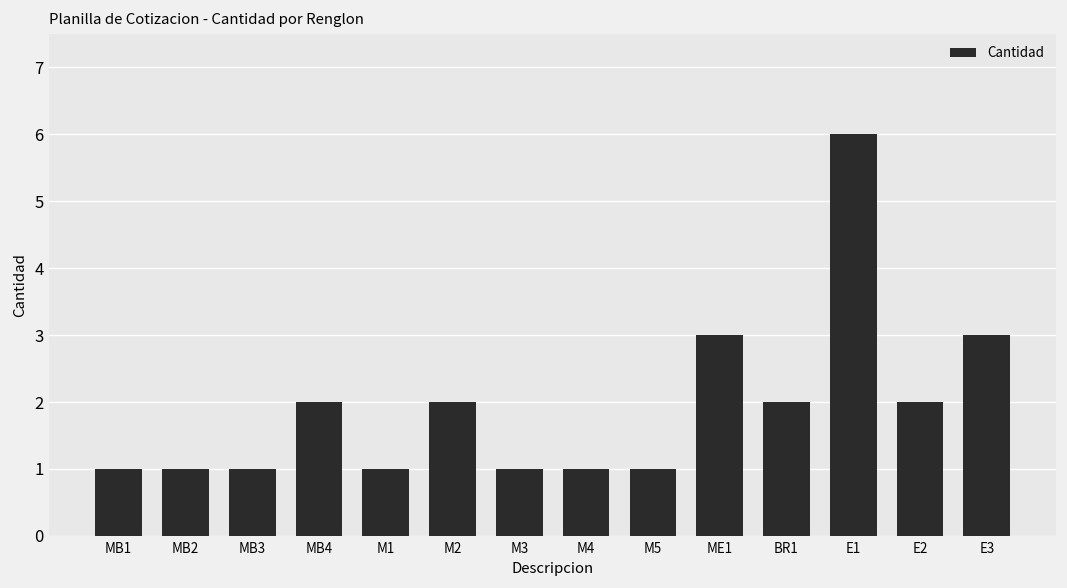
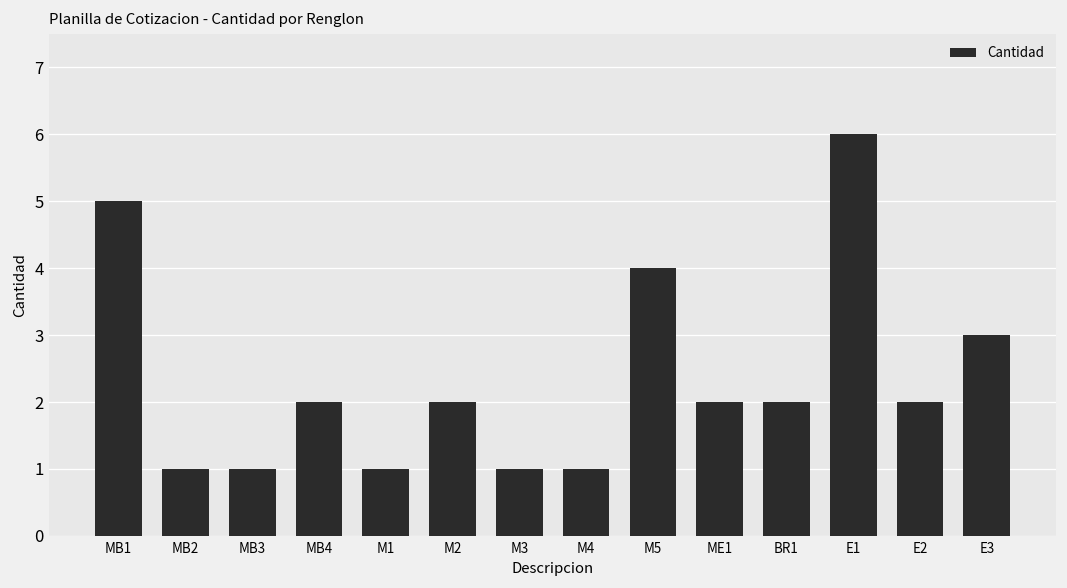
MB1: 1 -> 5
M5: 1 -> 4
ME1: 3 -> 2
